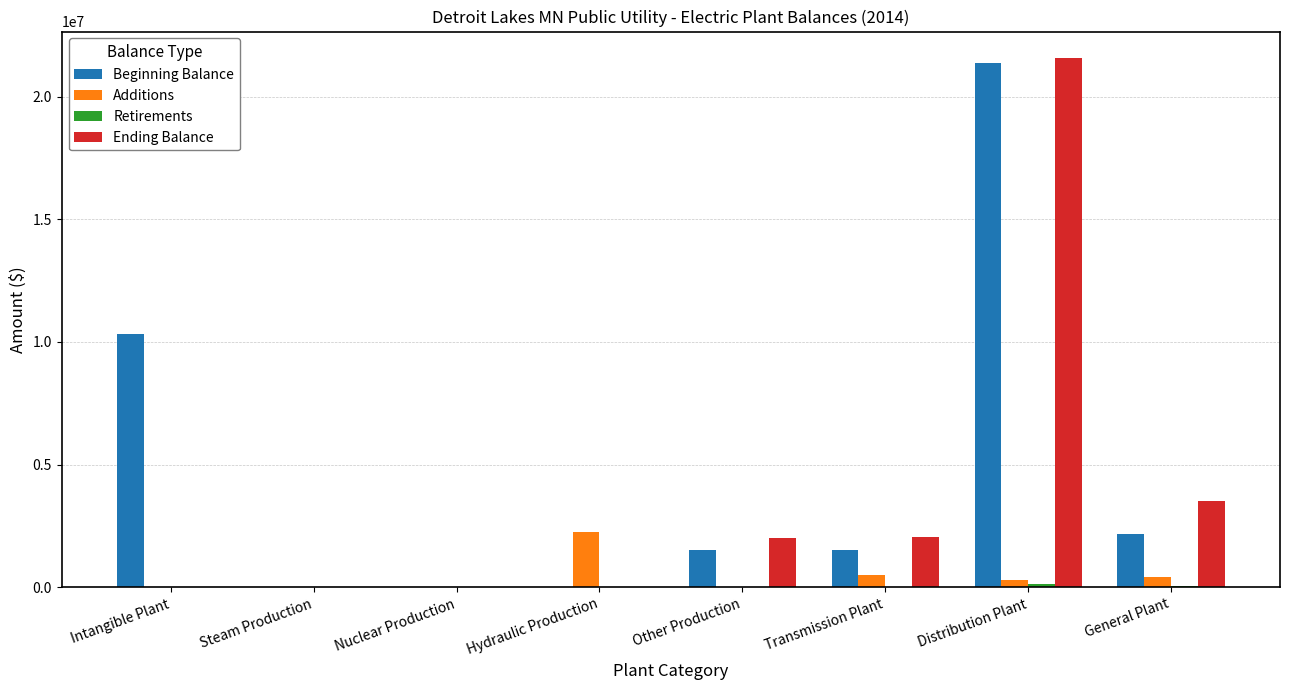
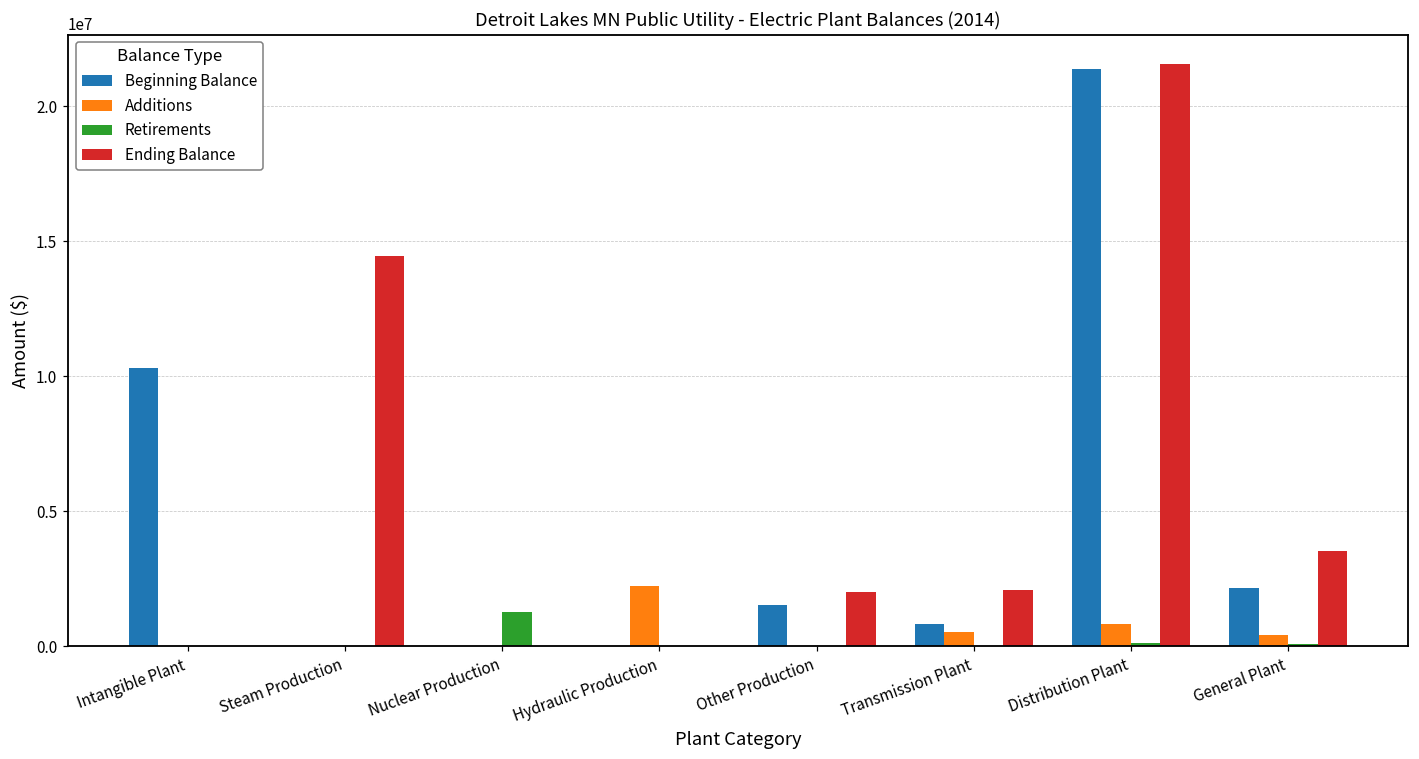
Ending Balance, Steam Production: 0 -> 14500000
Retirements, Nuclear Production: 0 -> 1300000
Beginning Balance, Transmission Plant: 1500000 -> 800000
Additions, Distribution Plant: 300000 -> 800000
